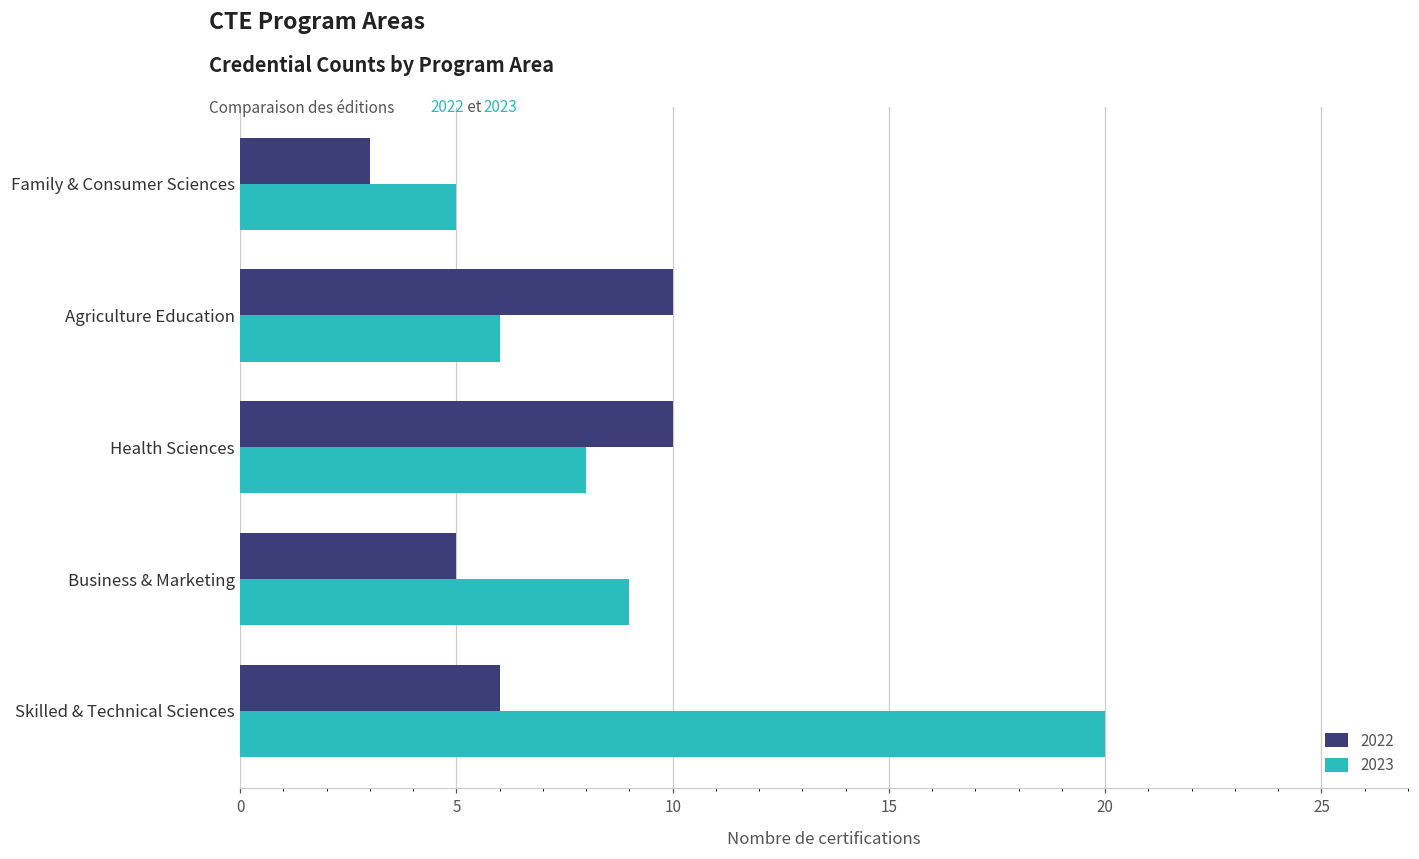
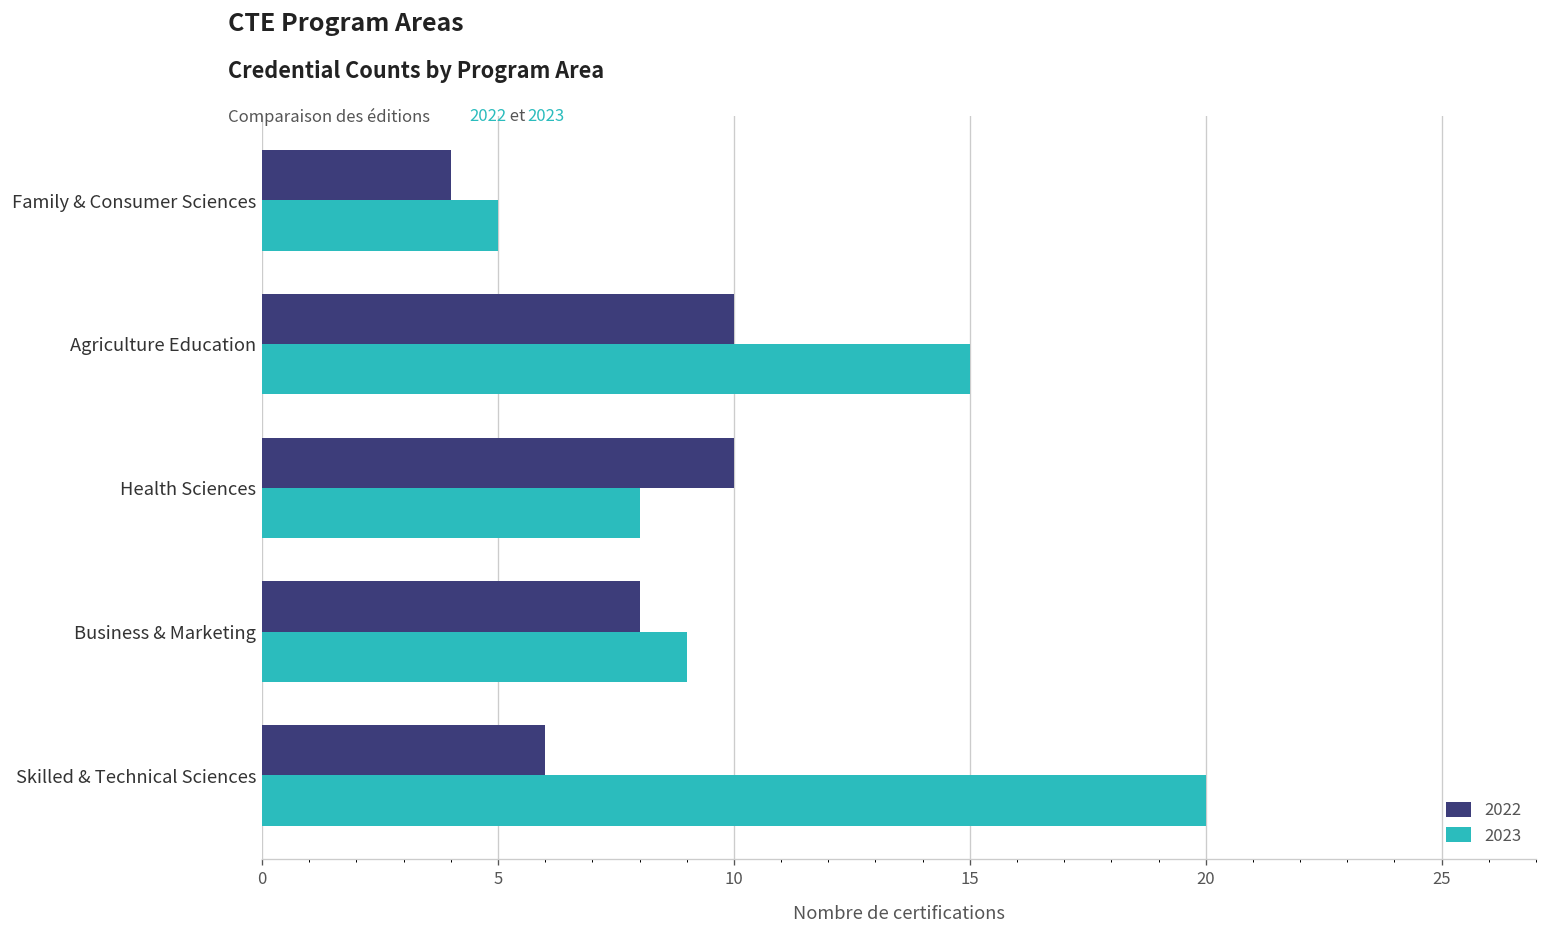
2022, Family & Consumer Sciences: 3 -> 4
2023, Agriculture Education: 6 -> 15
2022, Business & Marketing: 5 -> 8
